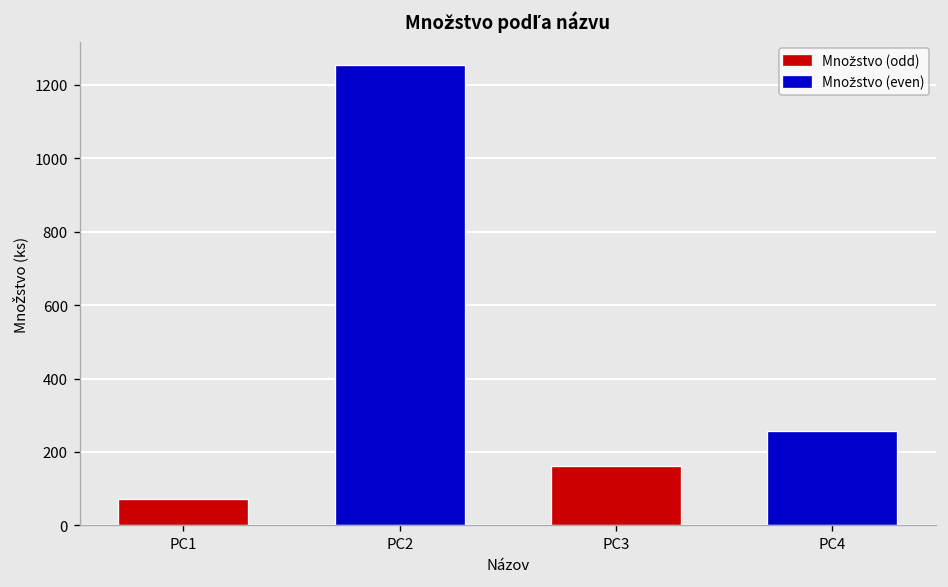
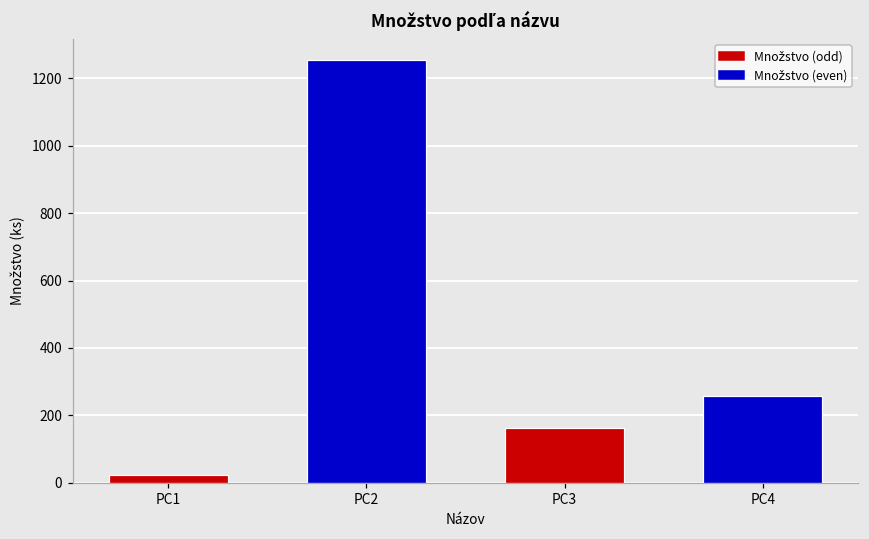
PC1: 70 -> 20
